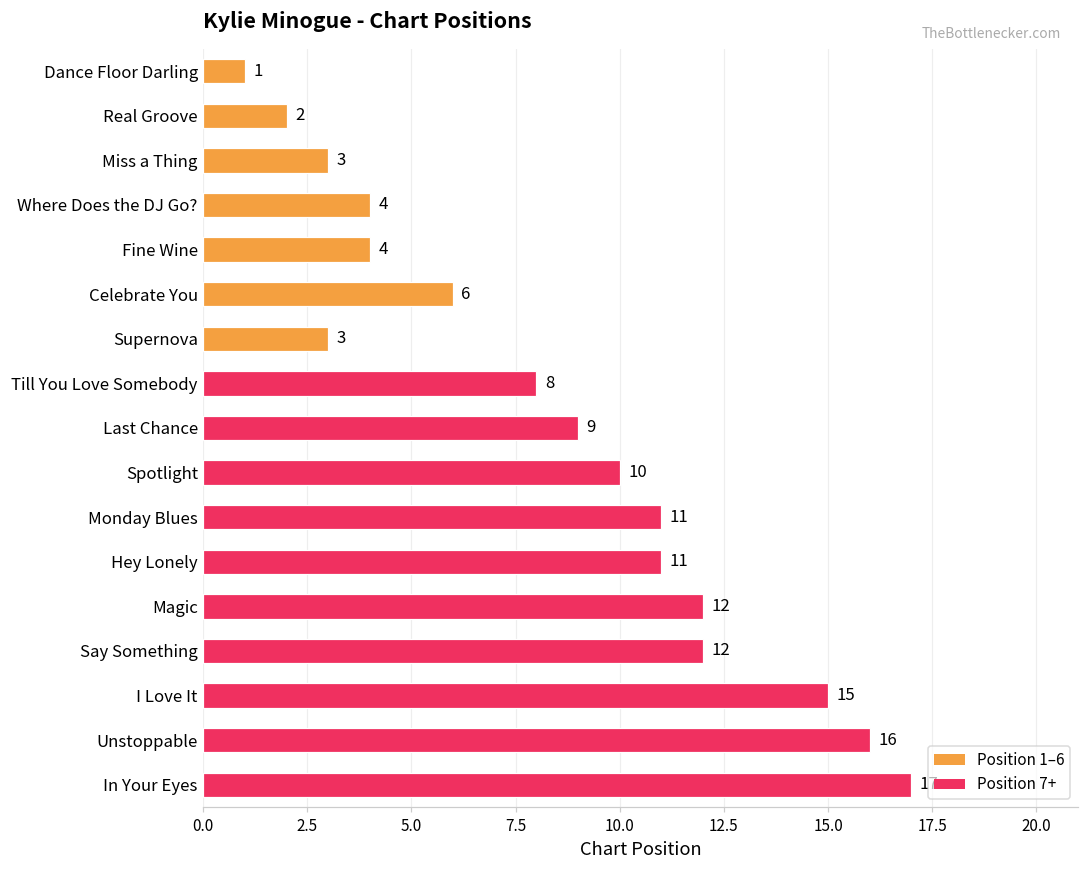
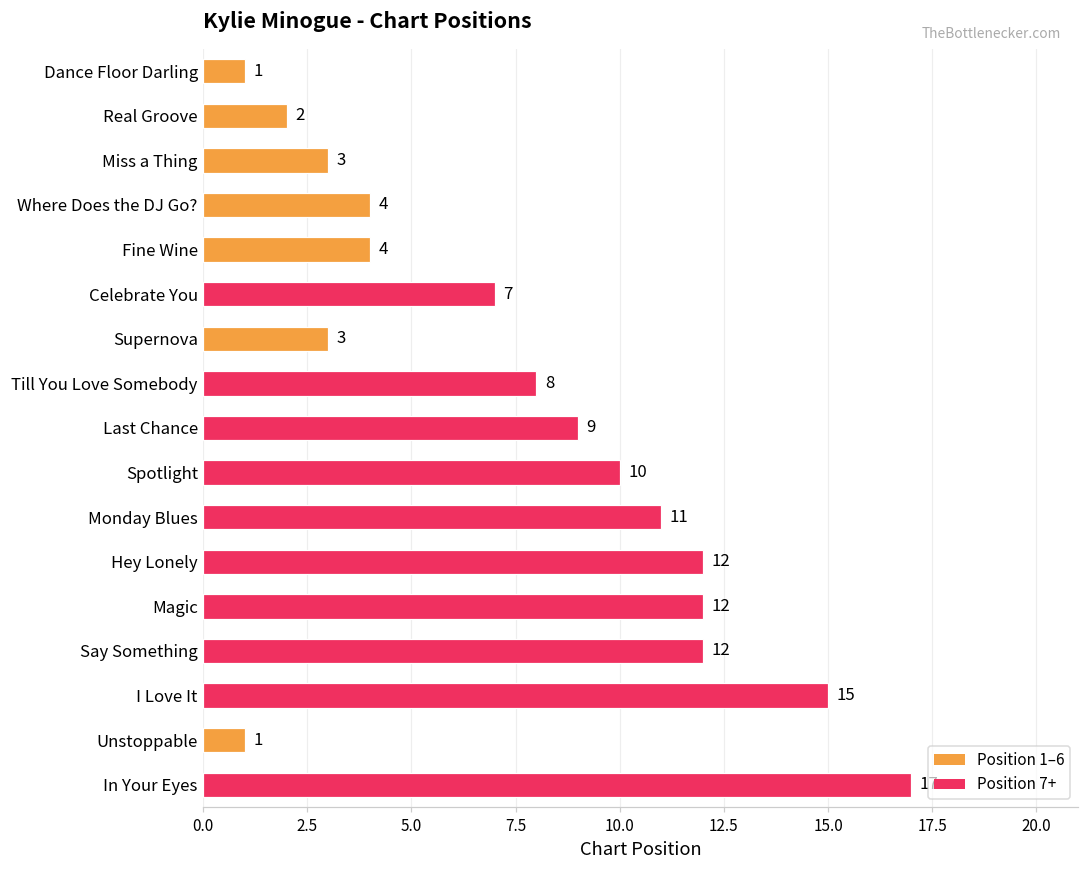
Celebrate You: 6 -> 7
Hey Lonely: 11 -> 12
Unstoppable: 16 -> 1
